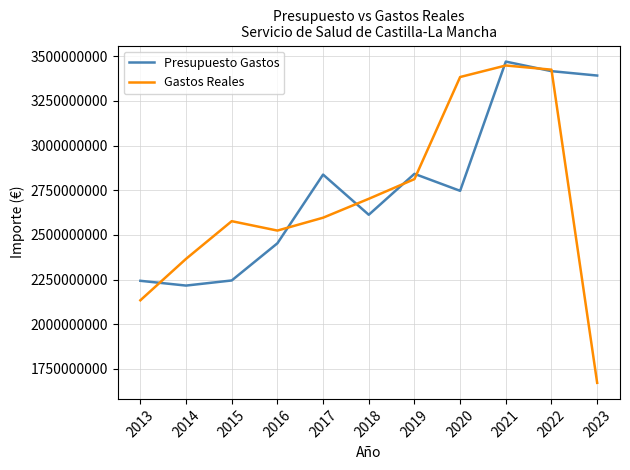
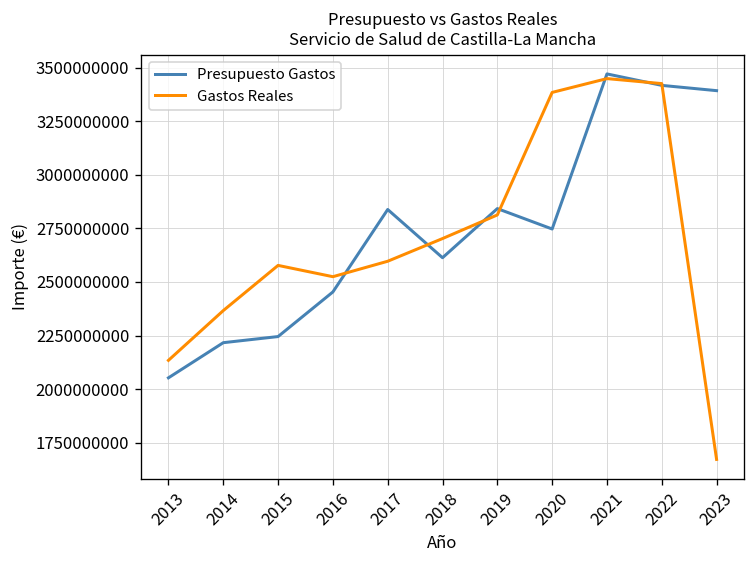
Presupuesto Gastos, 2013: 2240000000 -> 2050000000
